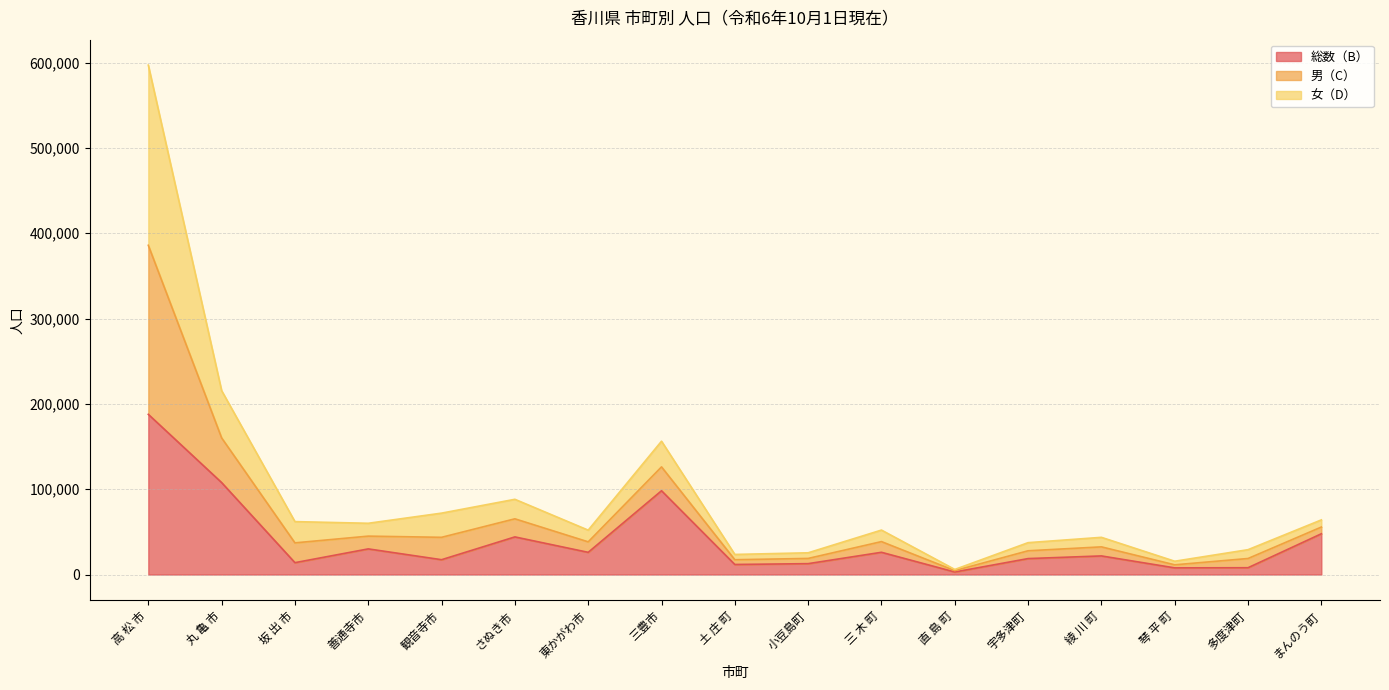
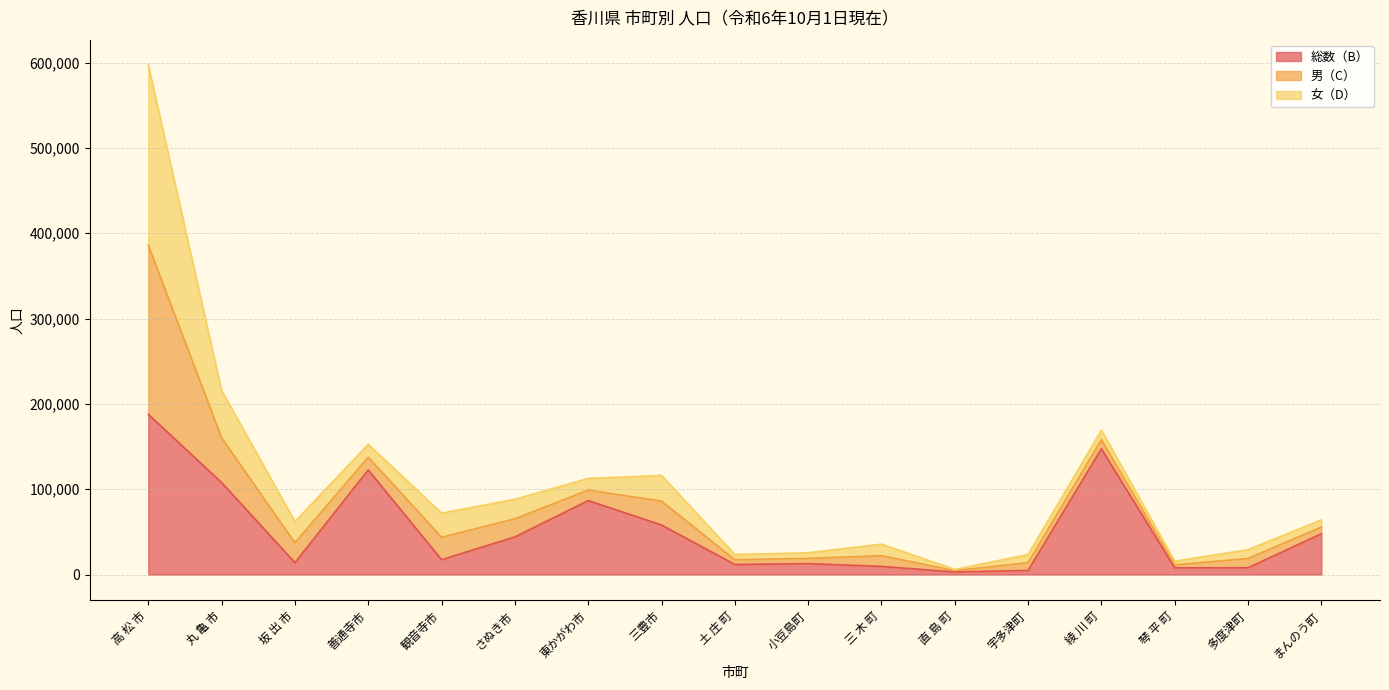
総数（B）, 善通寺市: 30,000 -> 120,000
総数（B）, 東かがわ市: 30,000 -> 90,000
総数（B）, 三豊市: 100,000 -> 60,000
総数（B）, 三 木 町: 30,000 -> 10,000
総数（B）, 宇多津町: 20,000 -> 0
総数（B）, 綾 川 町: 20,000 -> 150,000
